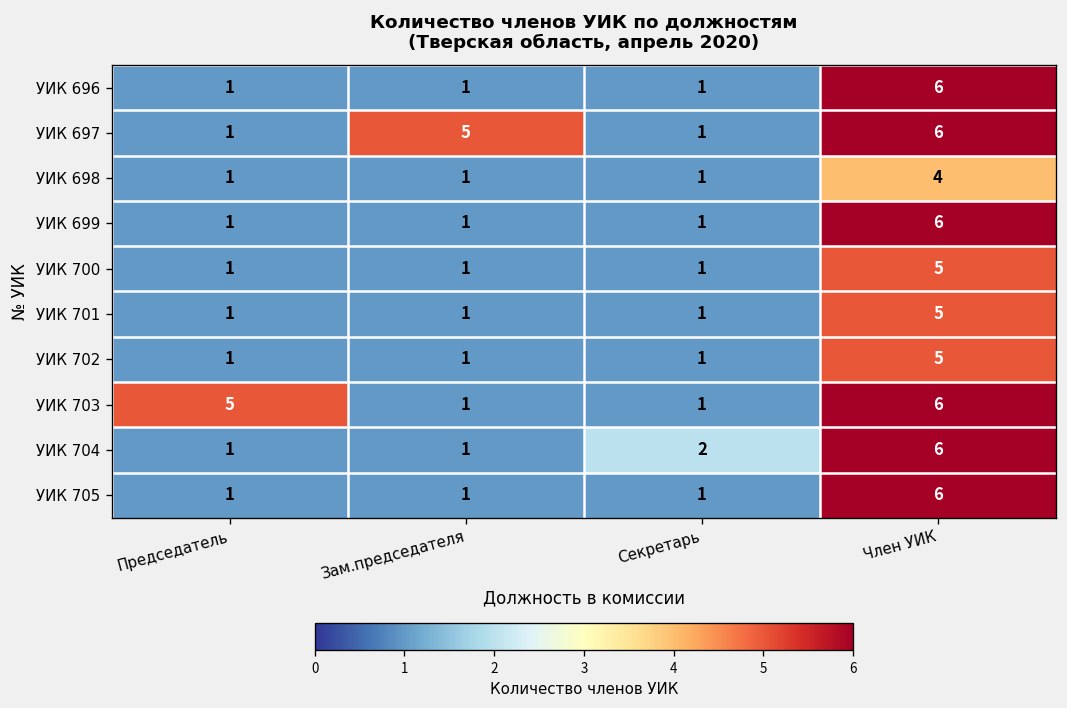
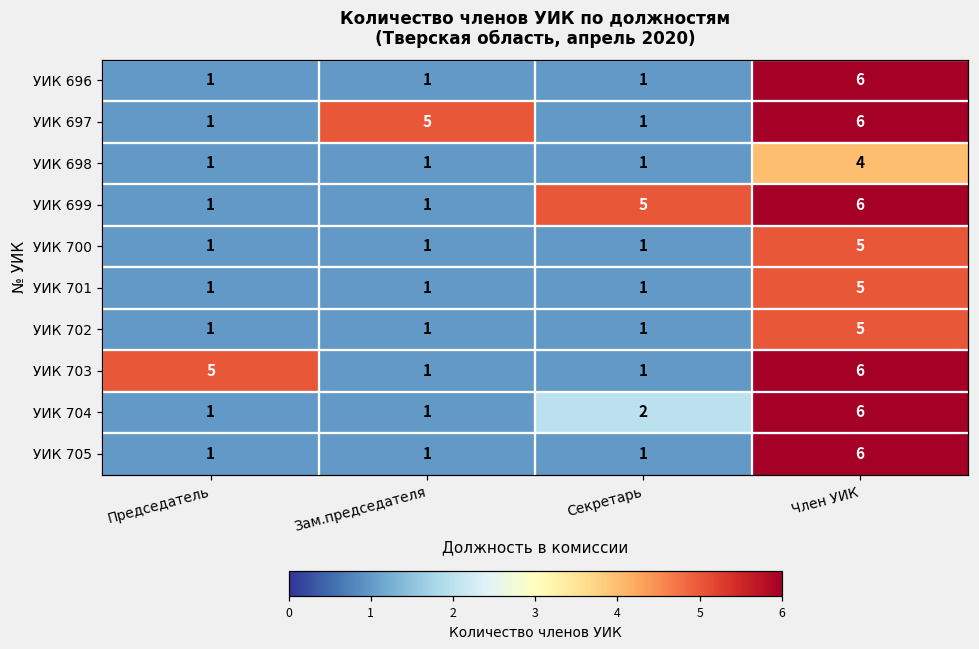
УИК 699, Секретарь: 1 -> 5
